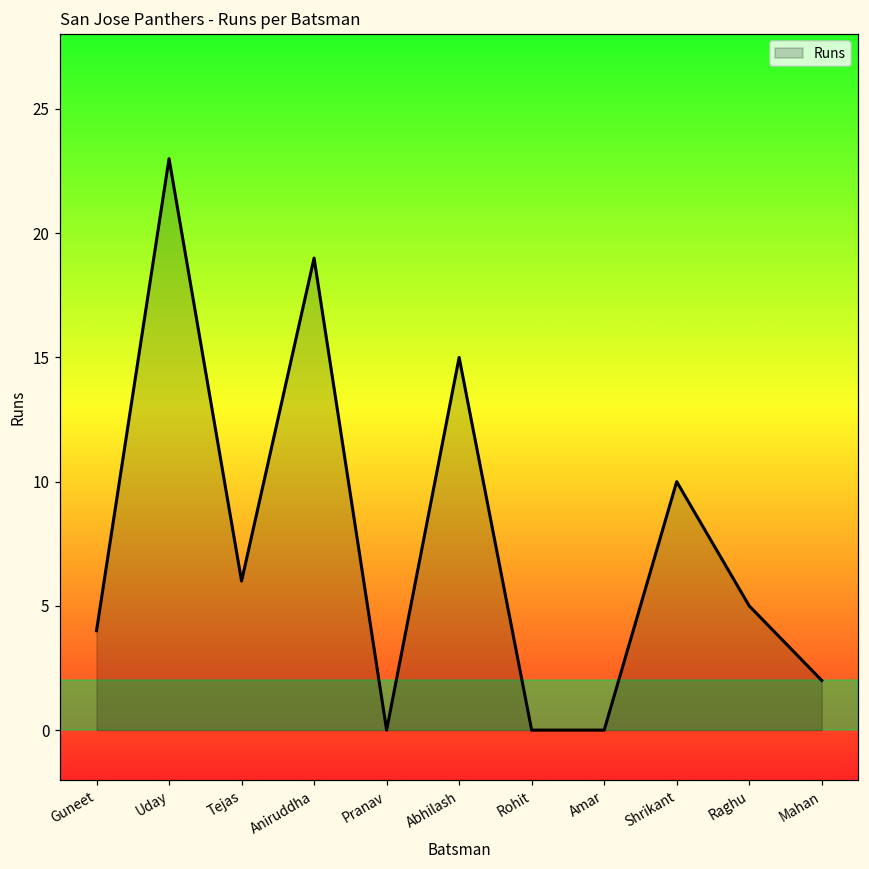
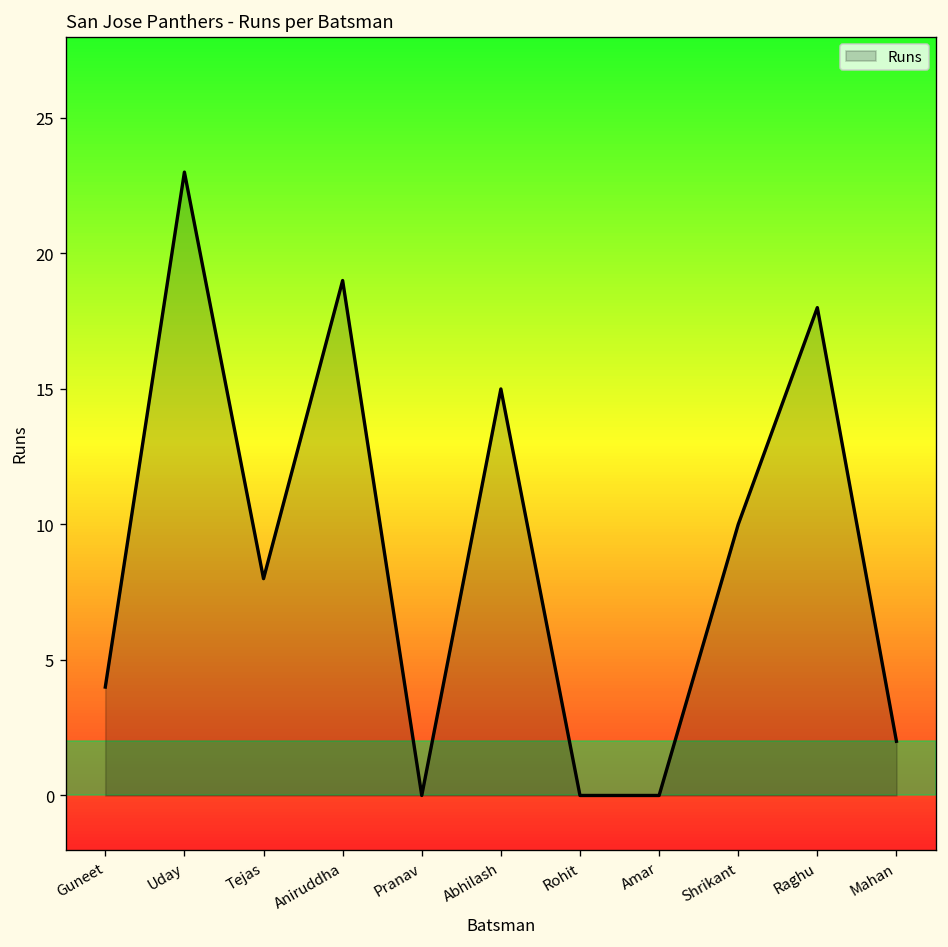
Tejas: 6 -> 8
Raghu: 5 -> 18
